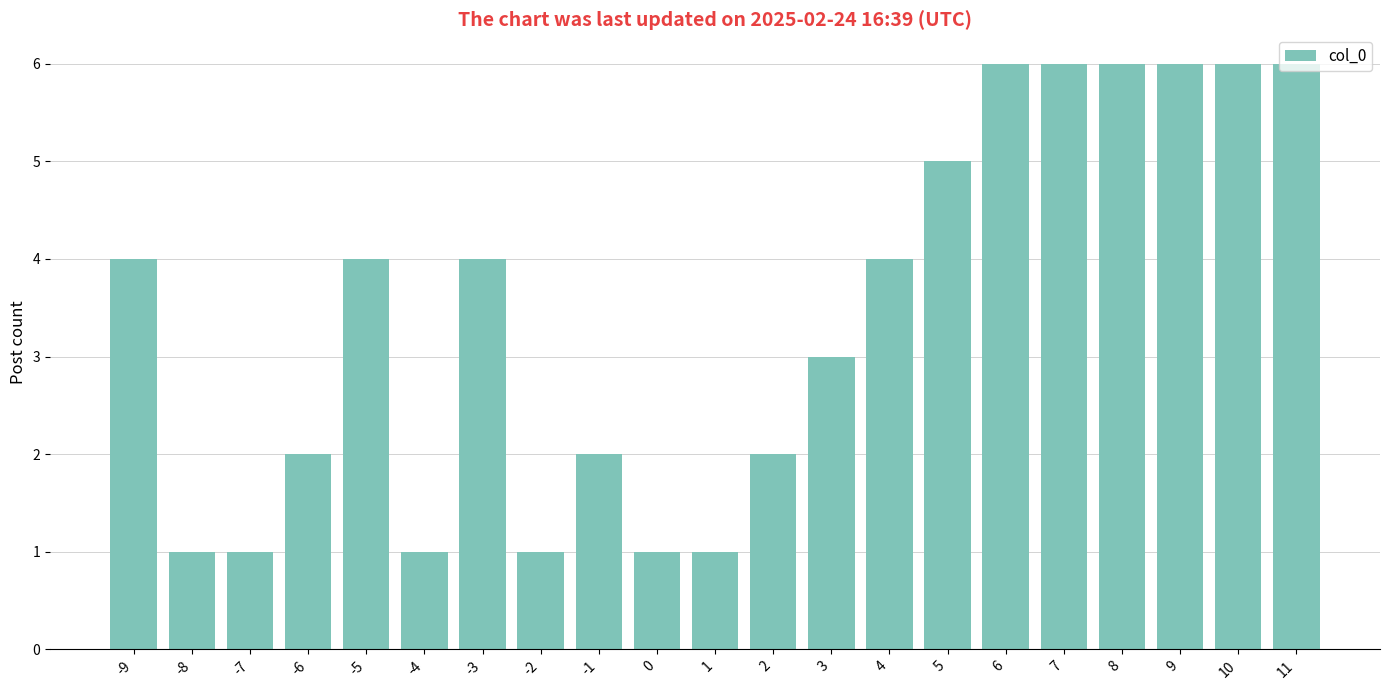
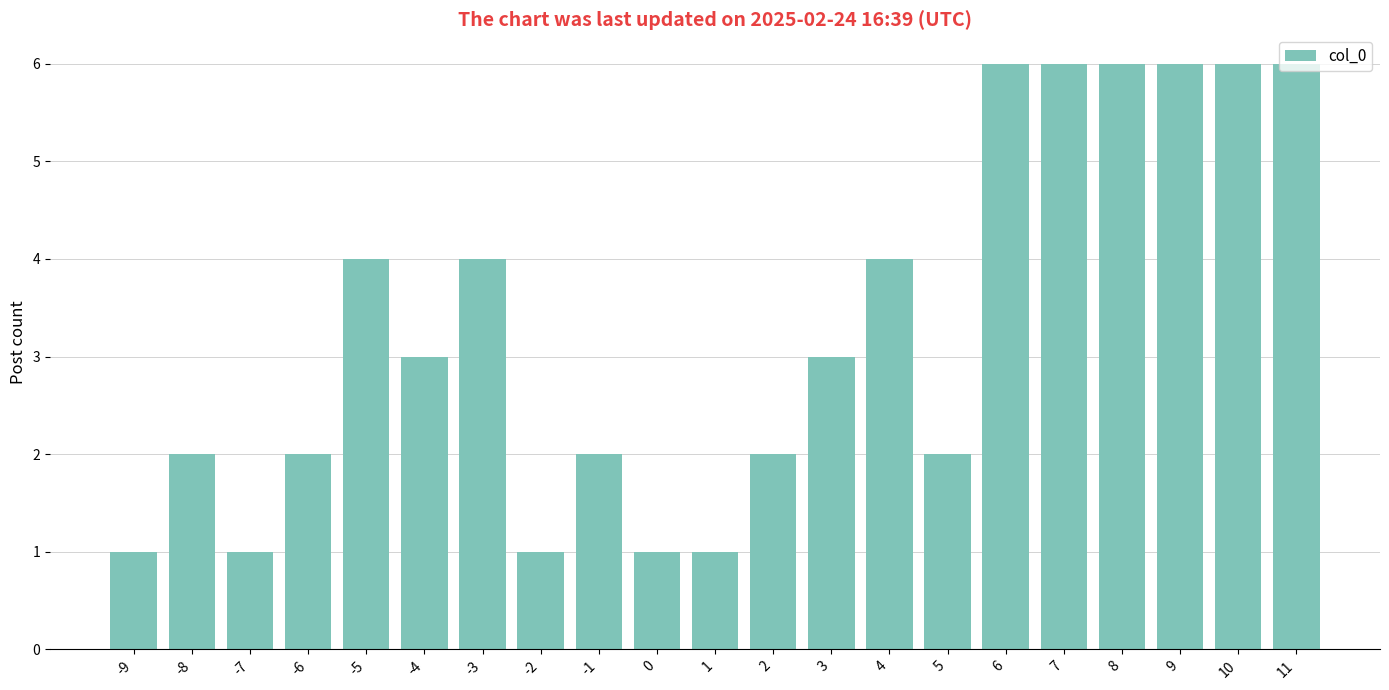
-9: 4 -> 1
-8: 1 -> 2
-4: 1 -> 3
5: 5 -> 2
